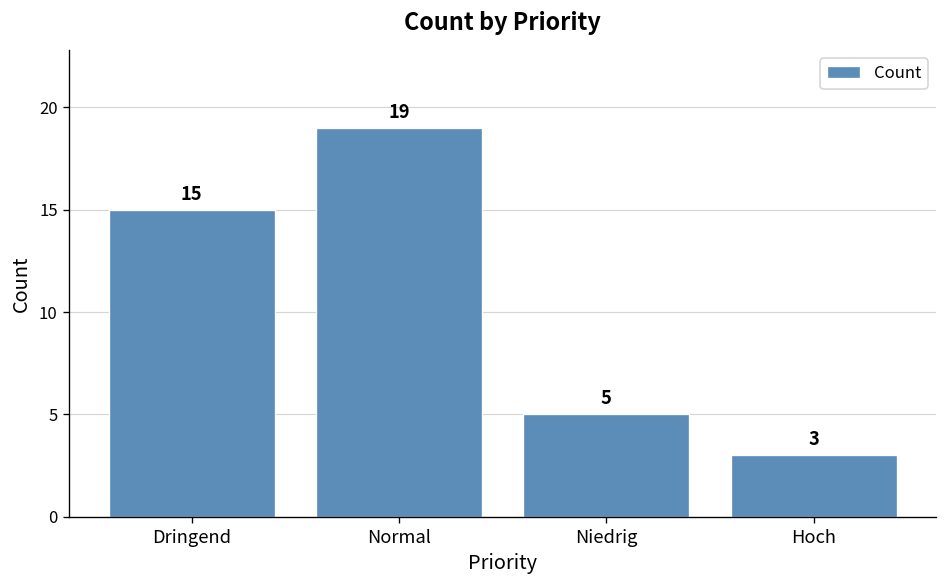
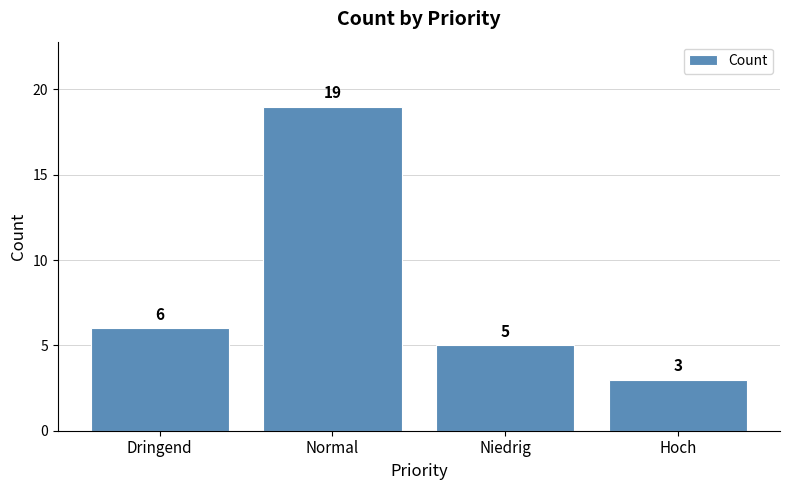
Dringend: 15 -> 6
